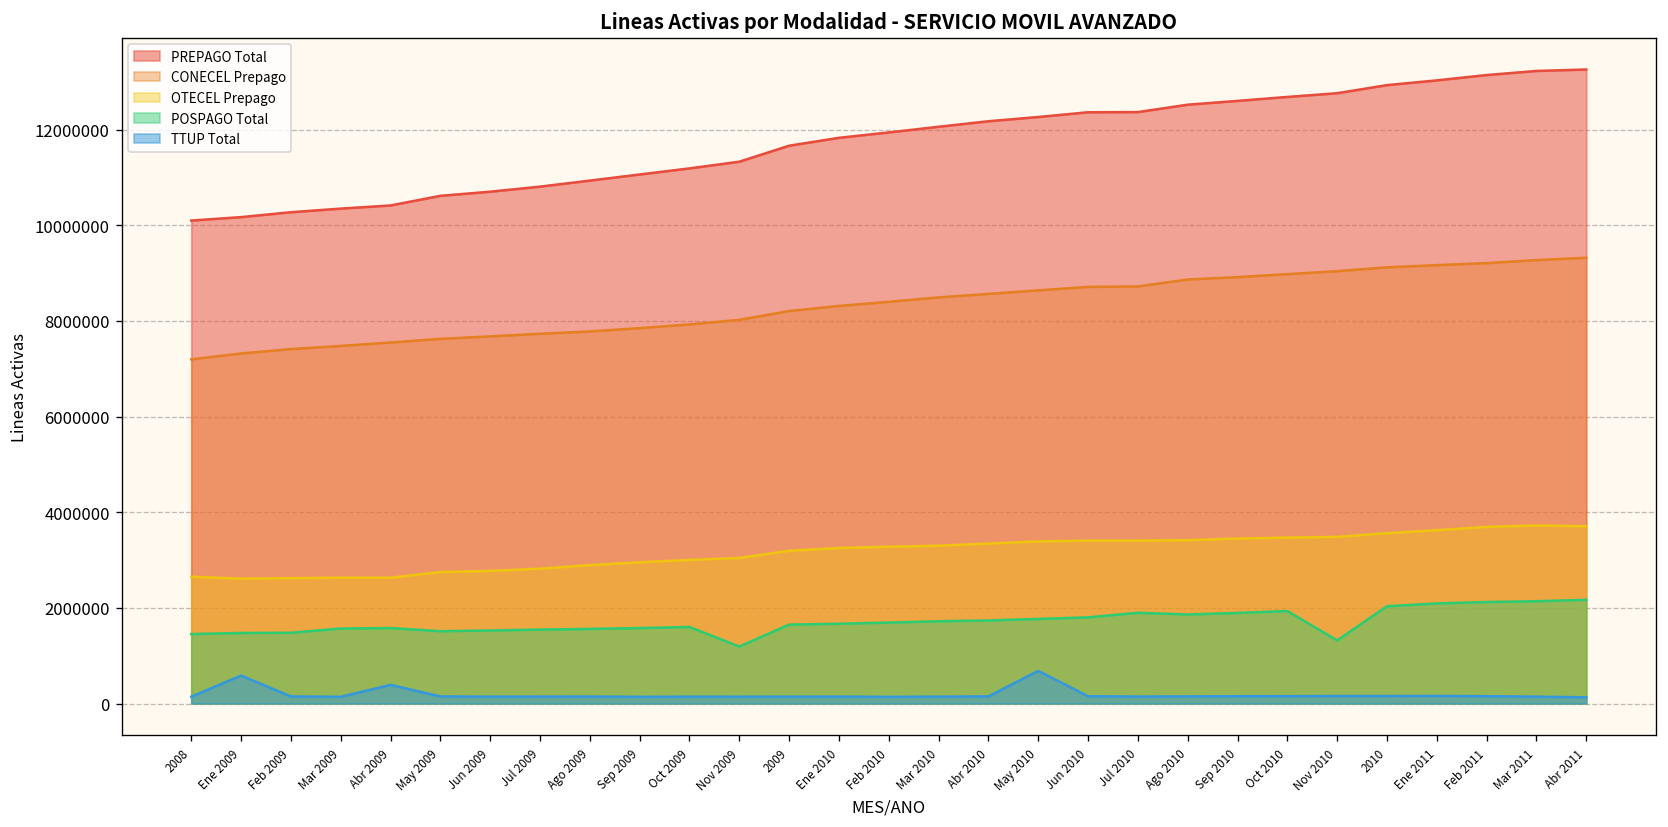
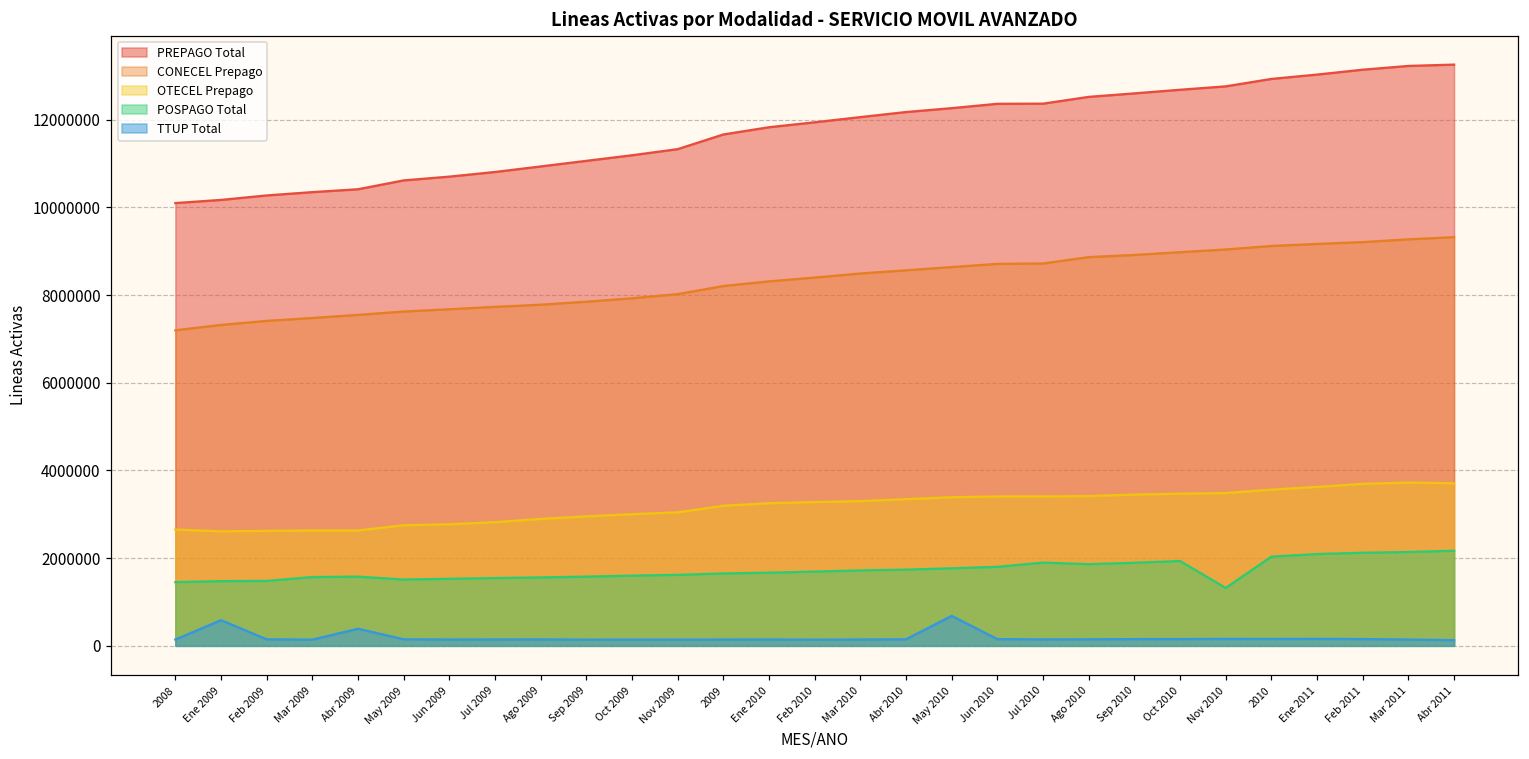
POSPAGO Total, Nov 2009: 1200000 -> 1600000
